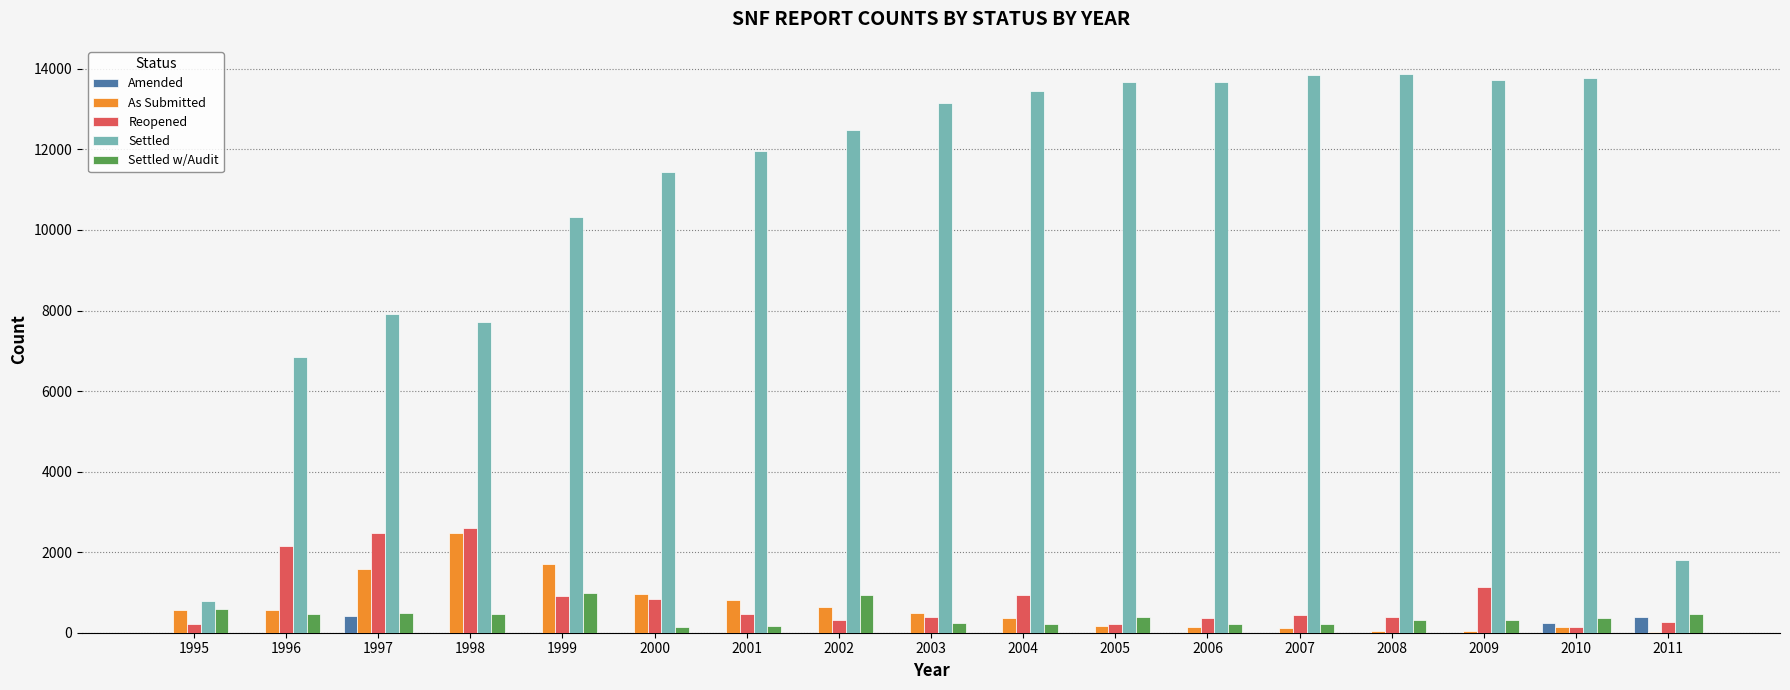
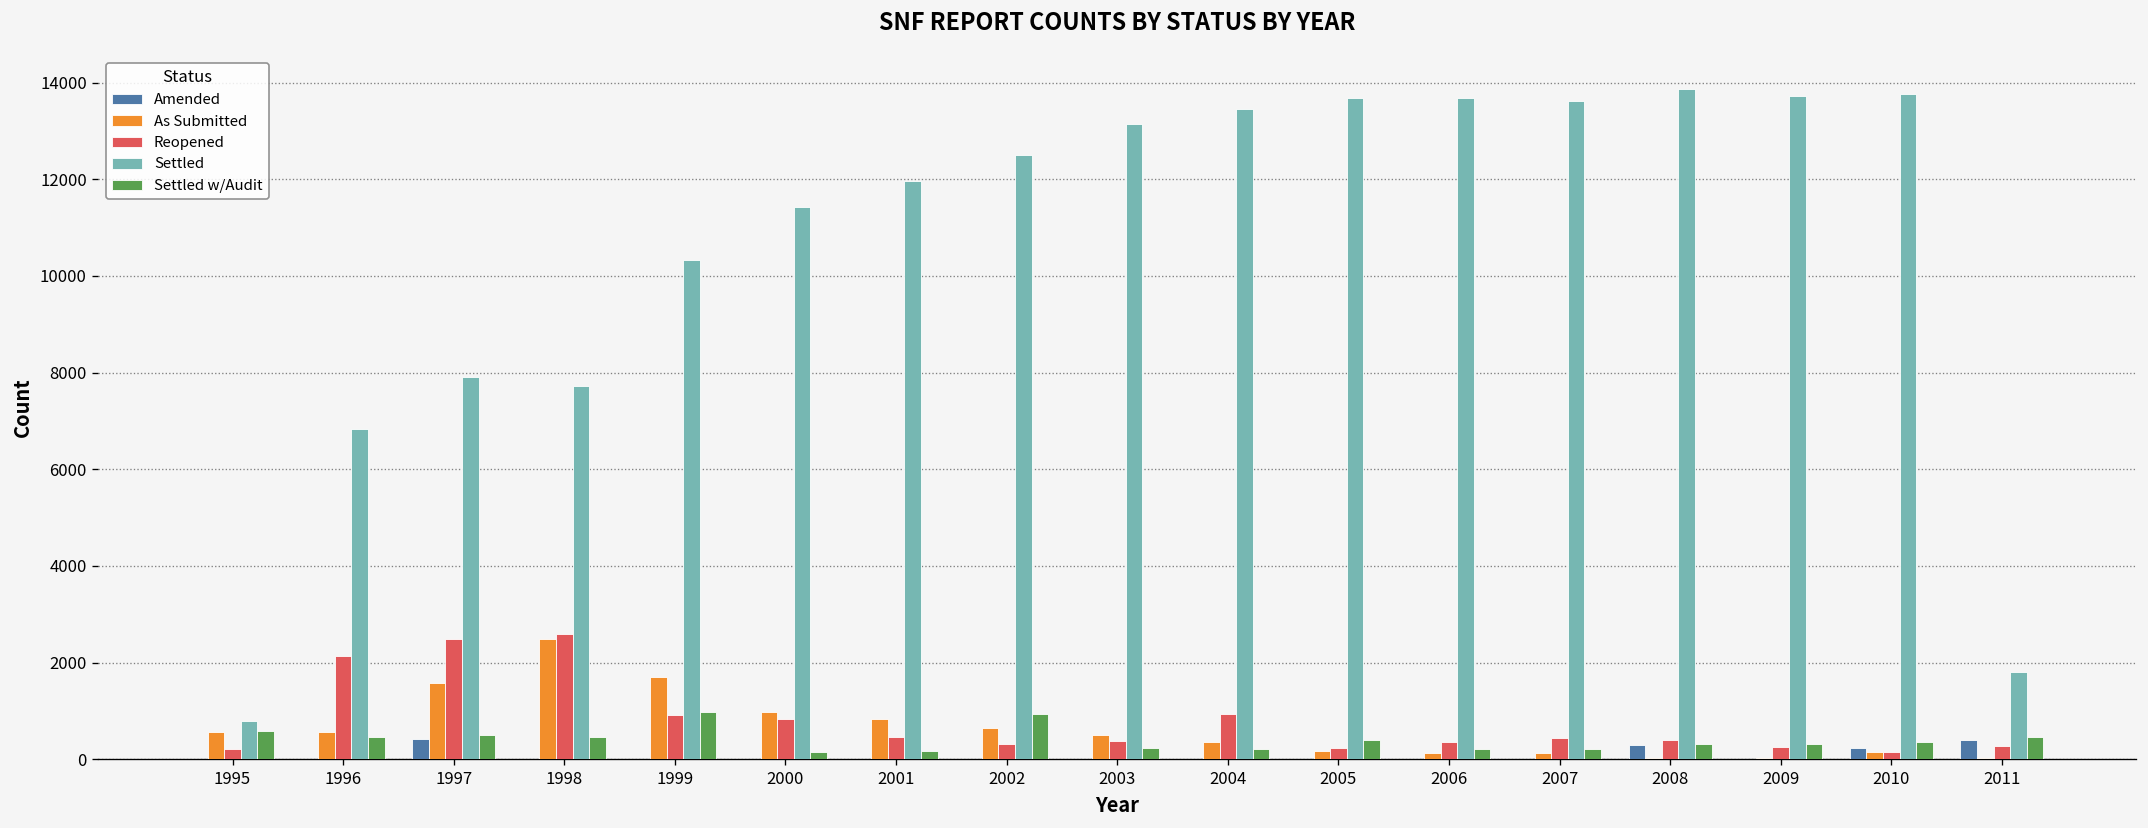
Settled, 2007: 13800 -> 13600
Amended, 2008: 0 -> 300
Reopened, 2009: 1100 -> 300
